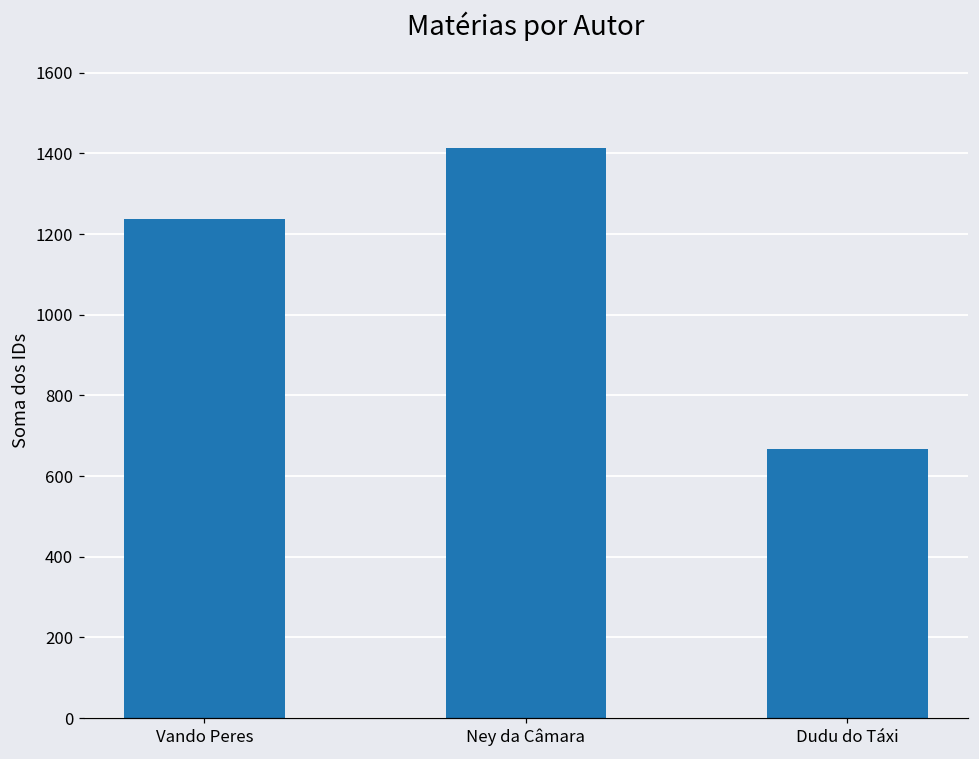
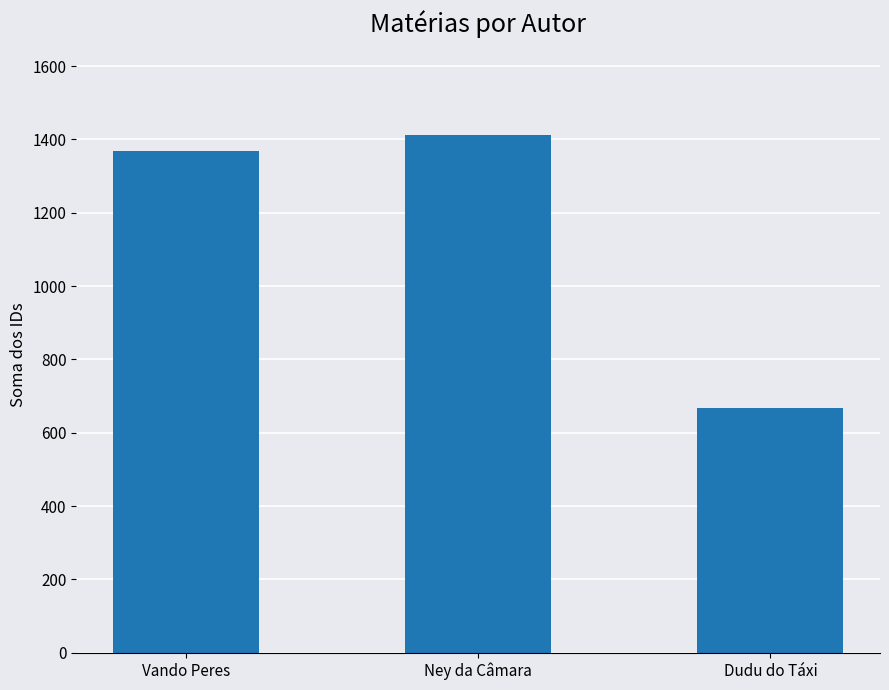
Vando Peres: 1240 -> 1370
